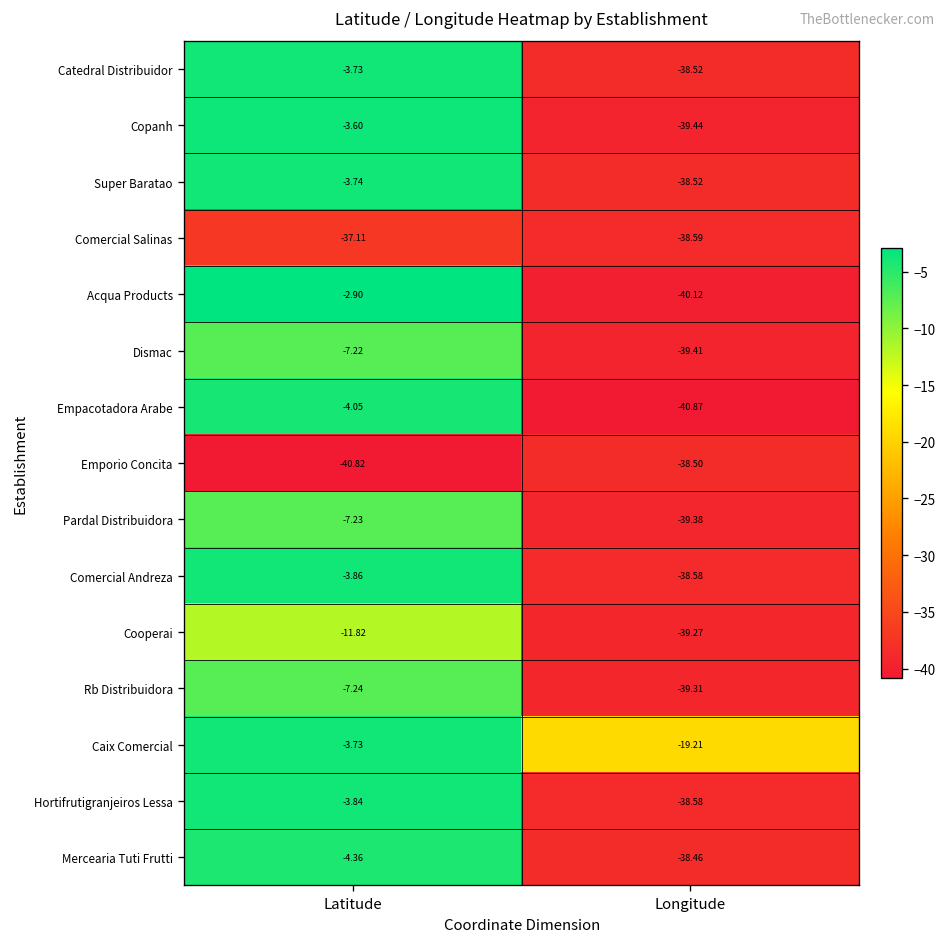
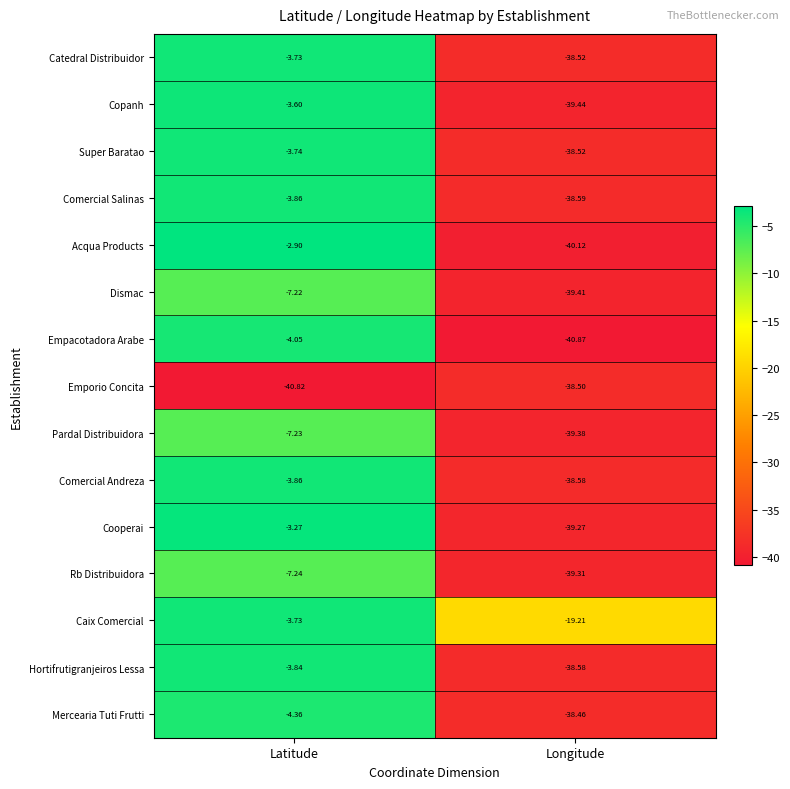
Comercial Salinas, Latitude: -37.11 -> -3.86
Cooperai, Latitude: -11.82 -> -3.27
